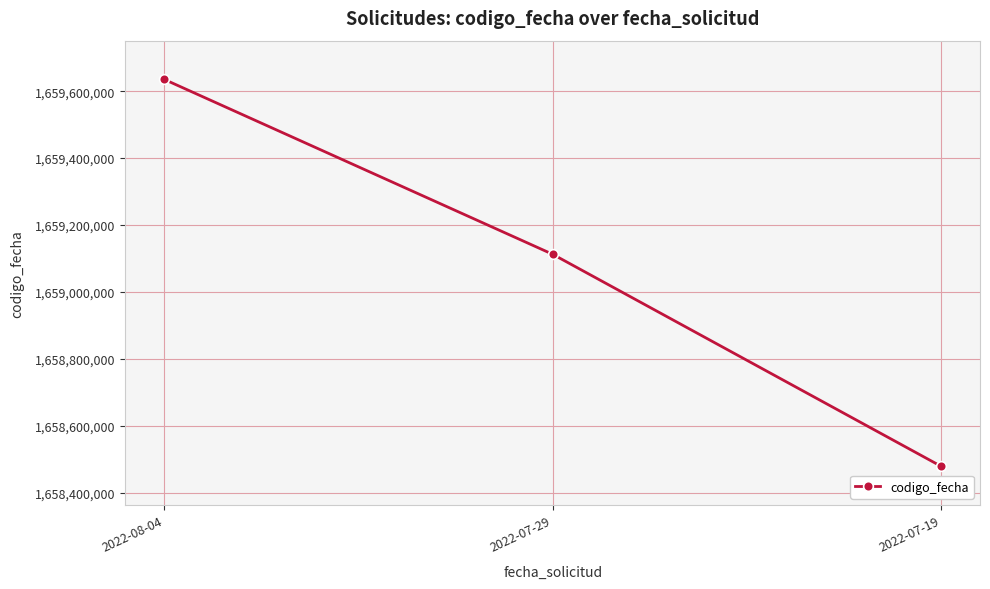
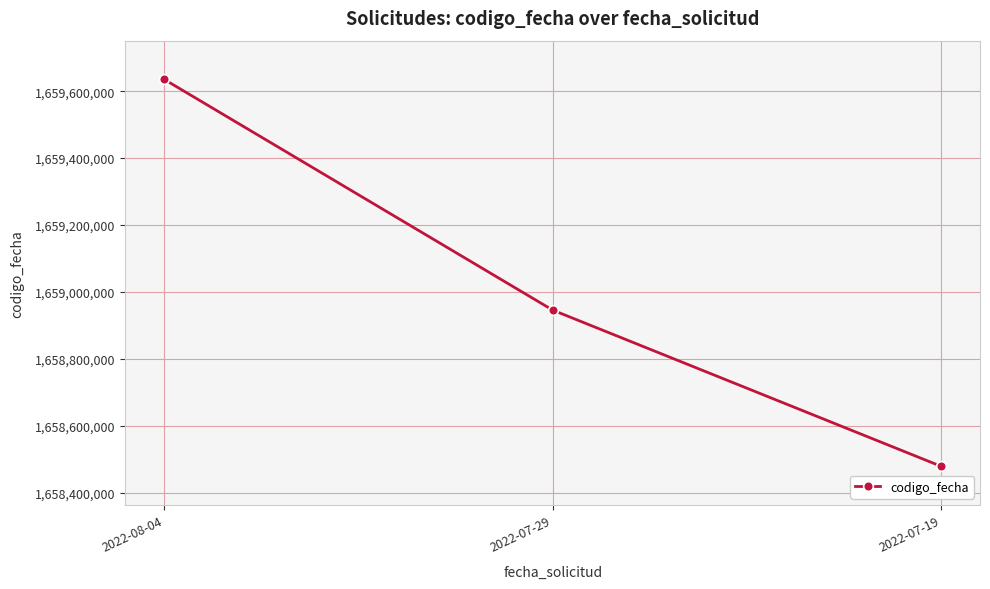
2022-07-29: 1,659,110,000 -> 1,658,950,000
